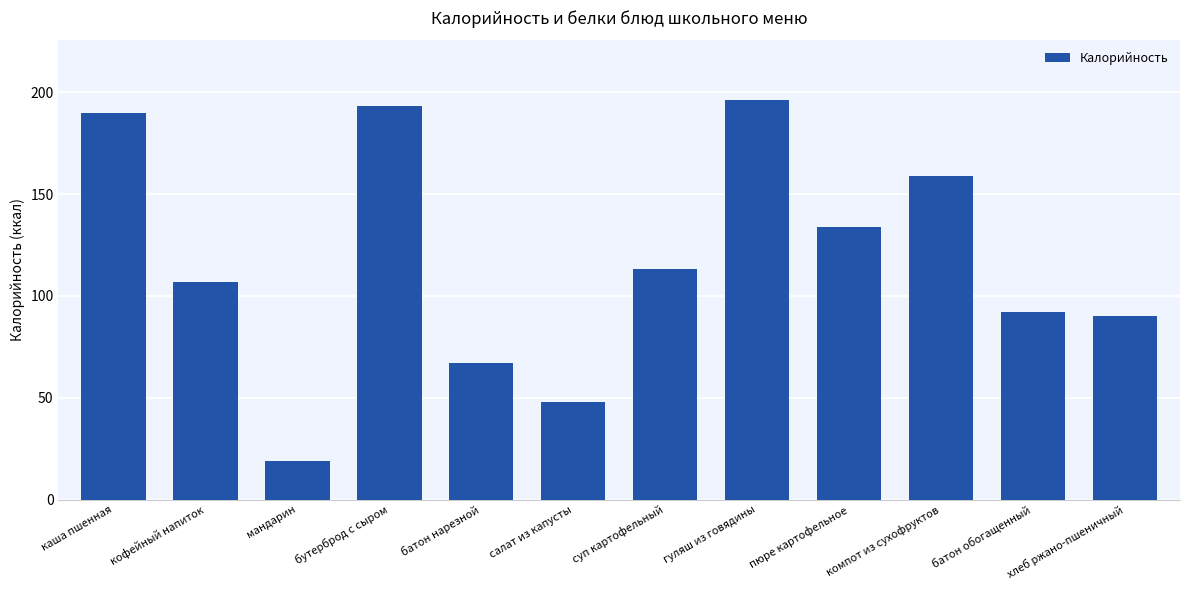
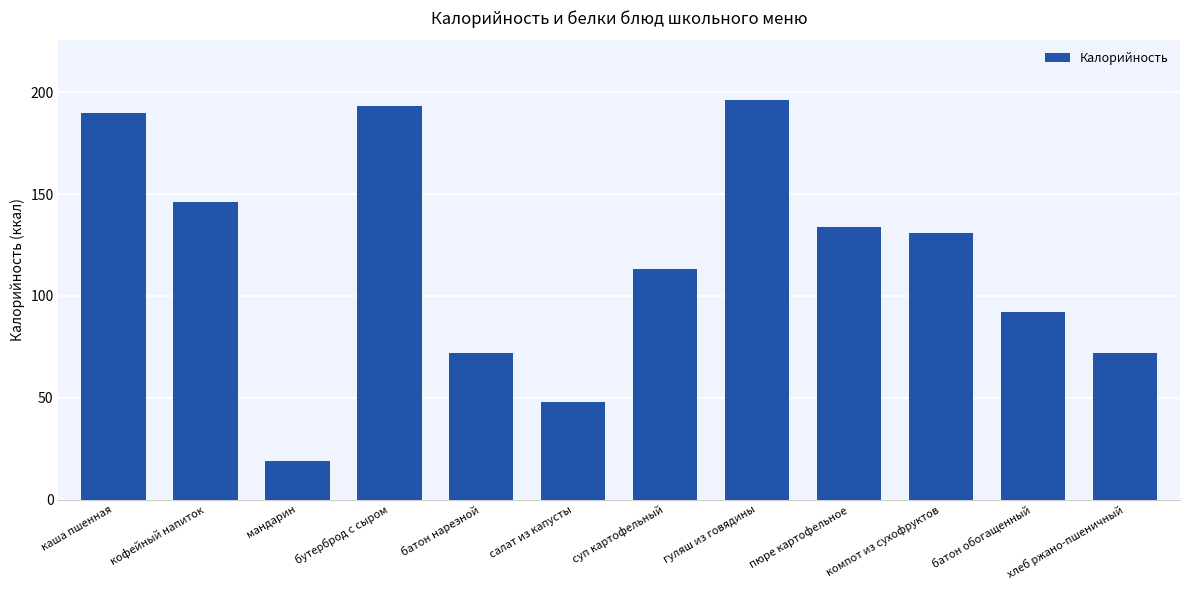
кофейный напиток: 107 -> 146
батон нарезной: 67 -> 72
компот из сухофруктов: 159 -> 131
хлеб ржано-пшеничный: 90 -> 72
